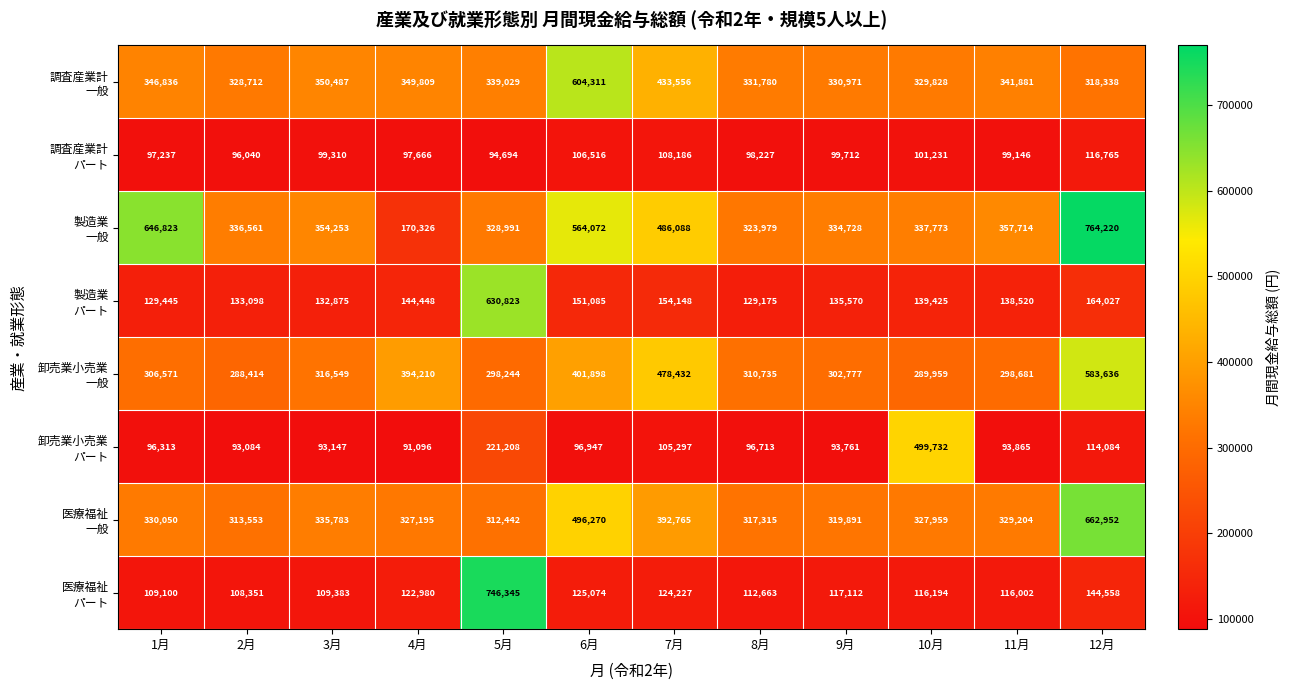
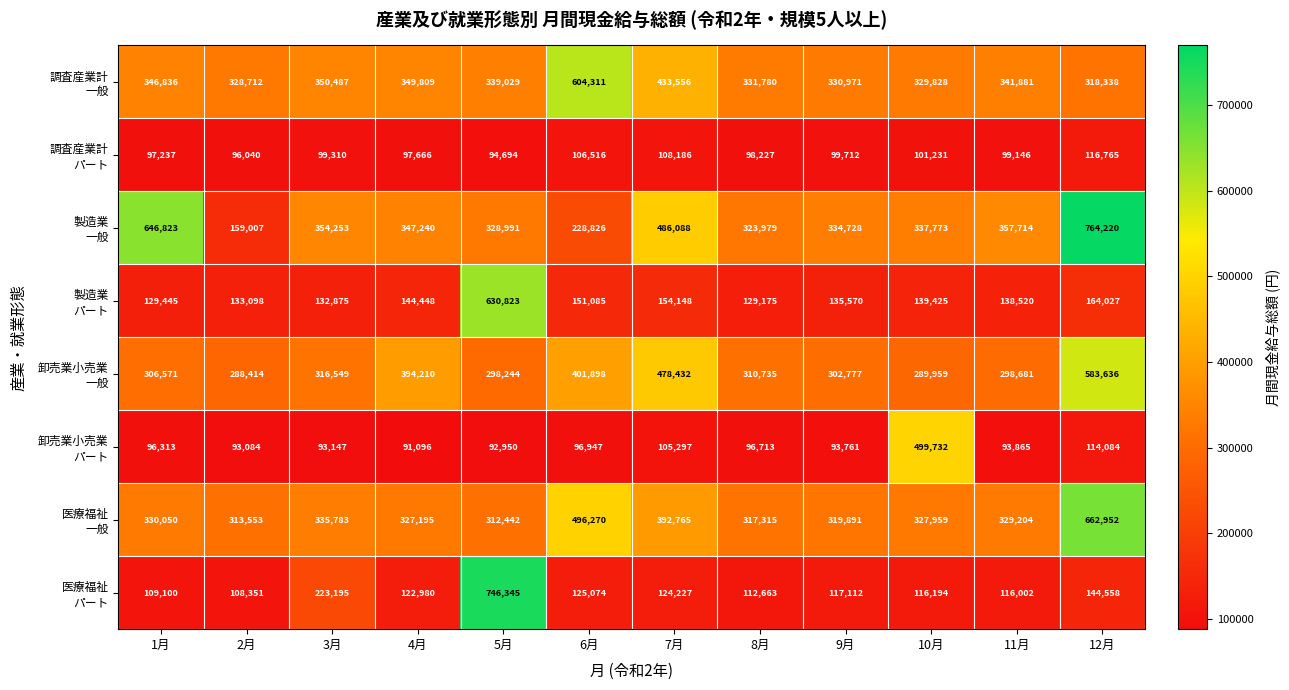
製造業 一般, 2月: 336,561 -> 159,007
製造業 一般, 4月: 170,326 -> 347,240
製造業 一般, 6月: 564,072 -> 228,826
卸売業小売業 パート, 5月: 221,208 -> 92,950
医療福祉 パート, 3月: 109,383 -> 223,195
